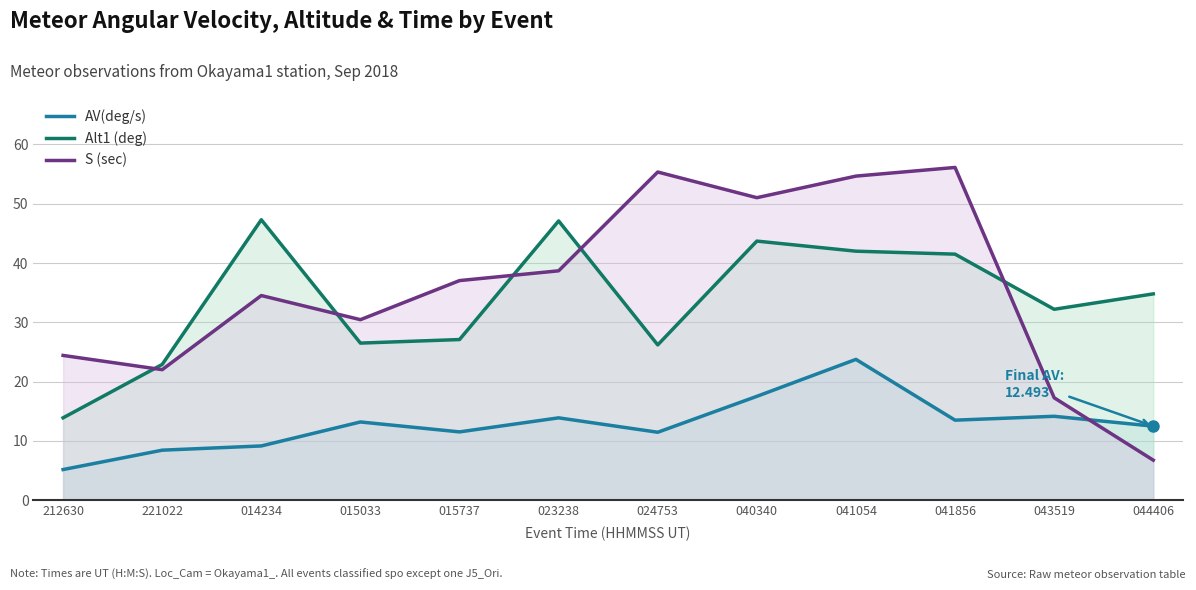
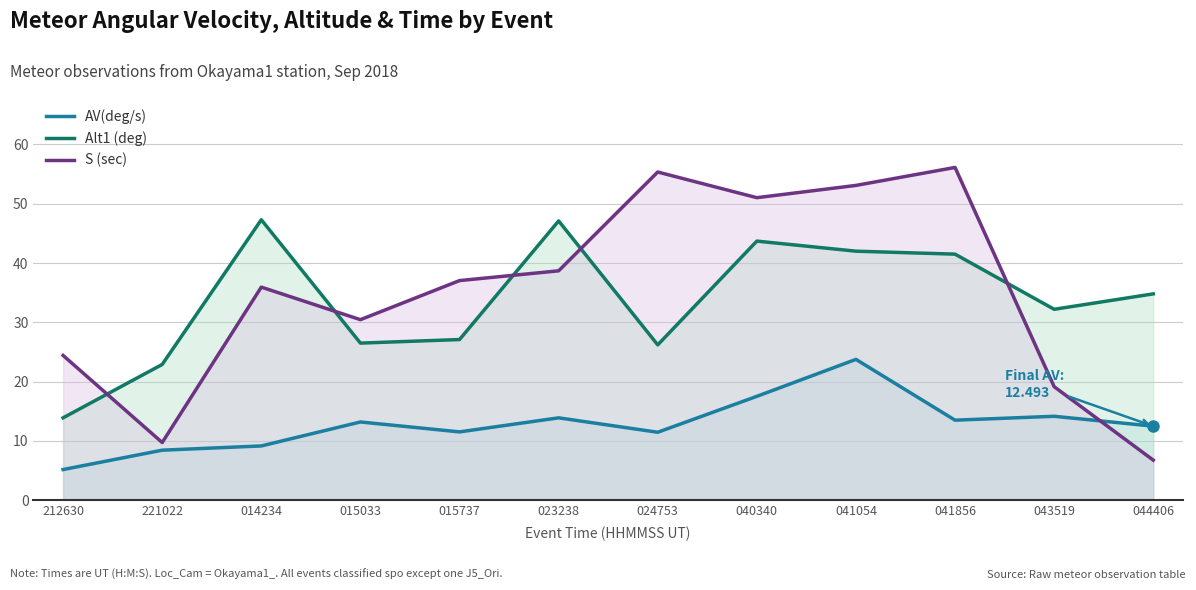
S (sec), 221022: 22 -> 10
S (sec), 014234: 35 -> 36
S (sec), 041054: 55 -> 53
S (sec), 043519: 17 -> 19
